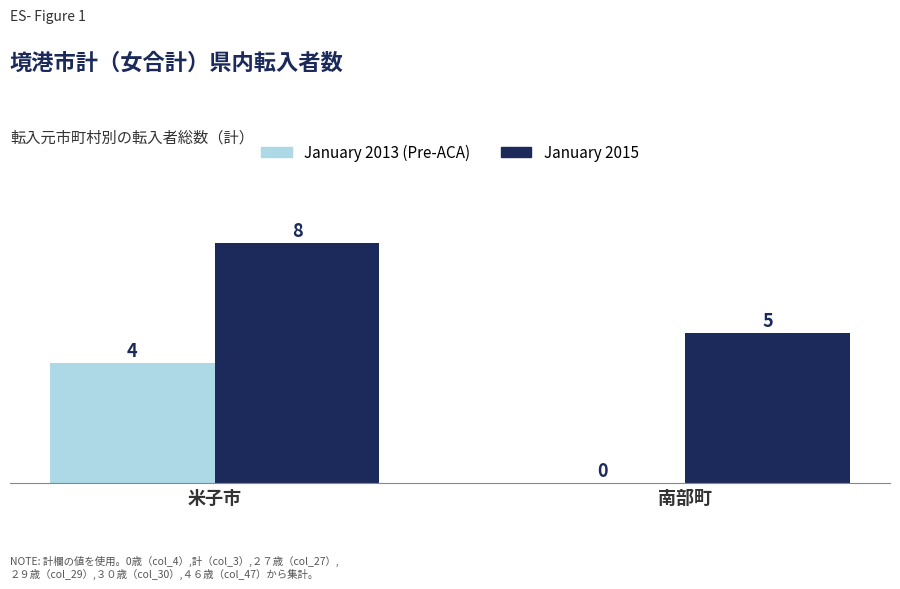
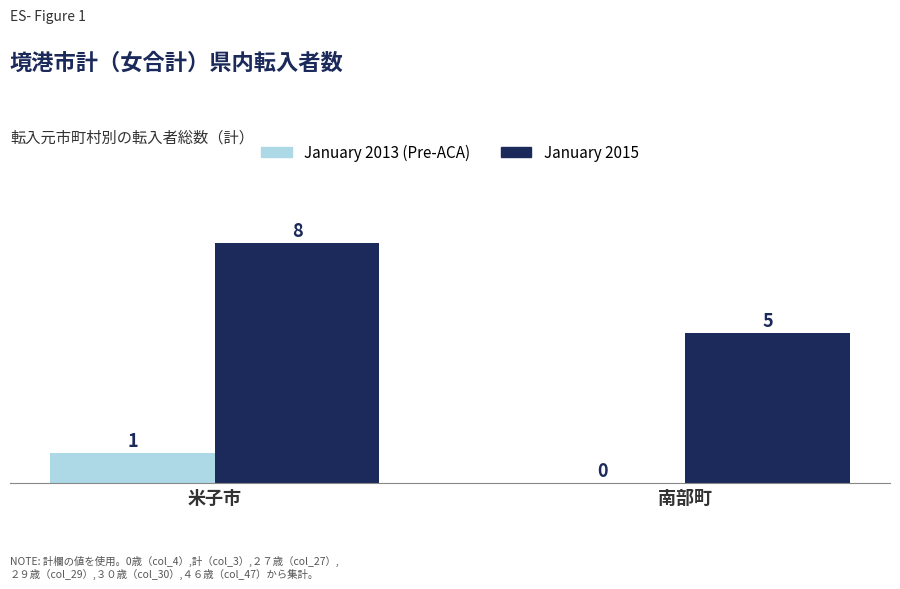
January 2013 (Pre-ACA), 米子市: 4 -> 1
